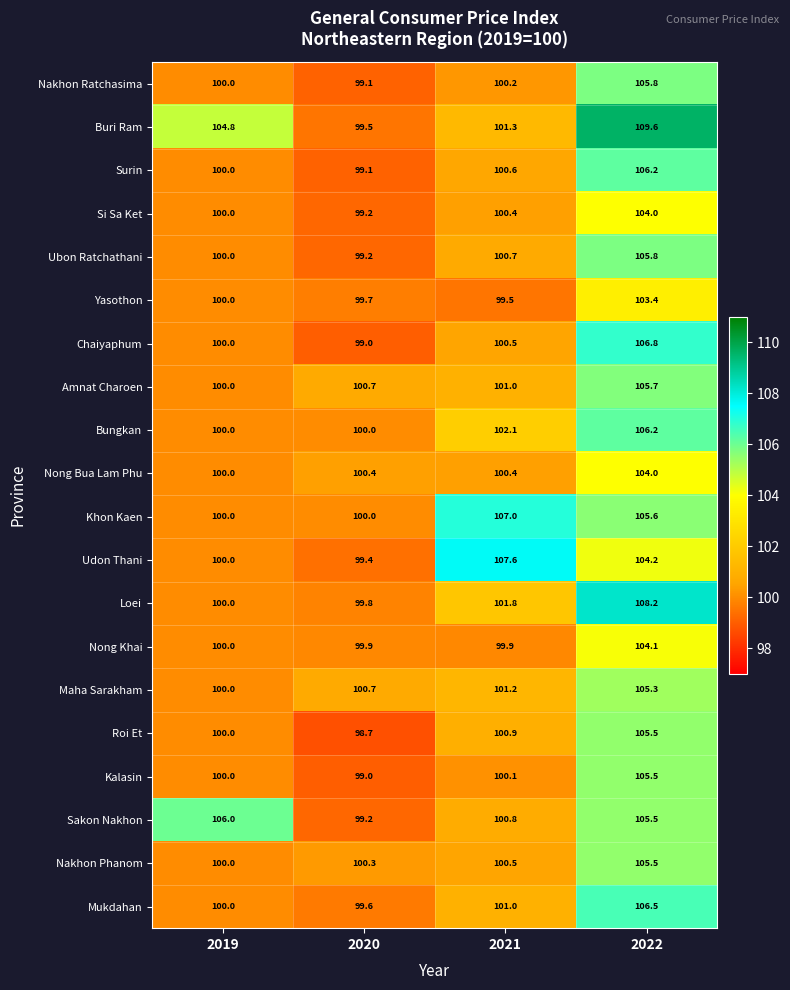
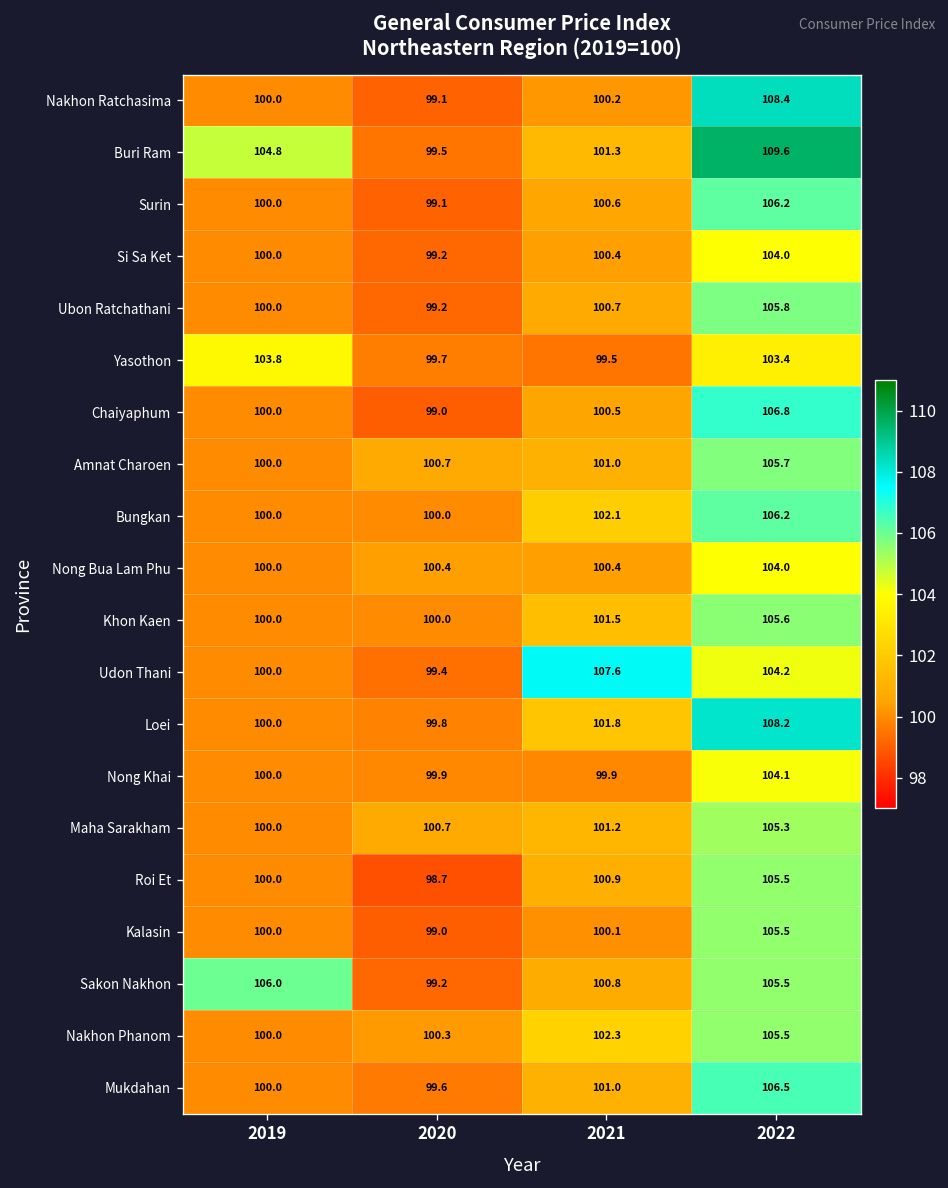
Nakhon Ratchasima, 2022: 105.8 -> 108.4
Yasothon, 2019: 100.0 -> 103.8
Khon Kaen, 2021: 107.0 -> 101.5
Nakhon Phanom, 2021: 100.5 -> 102.3
